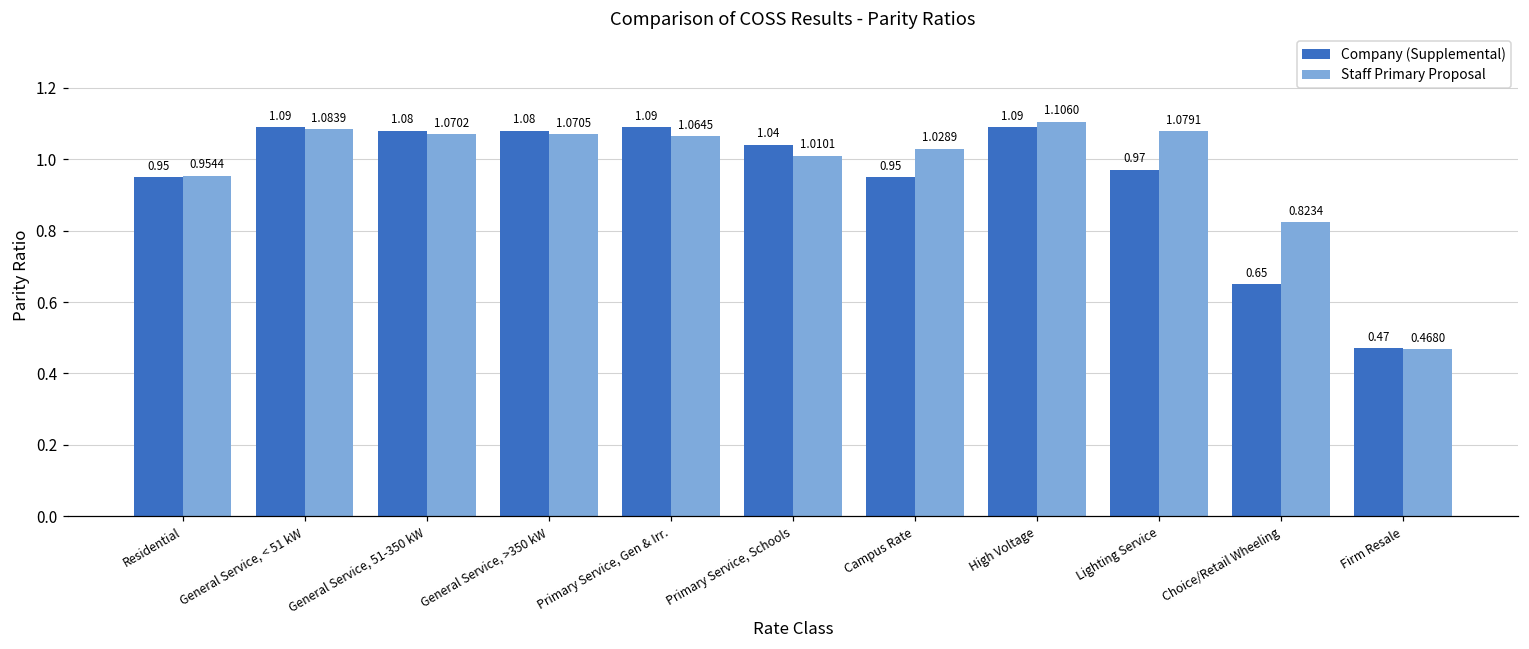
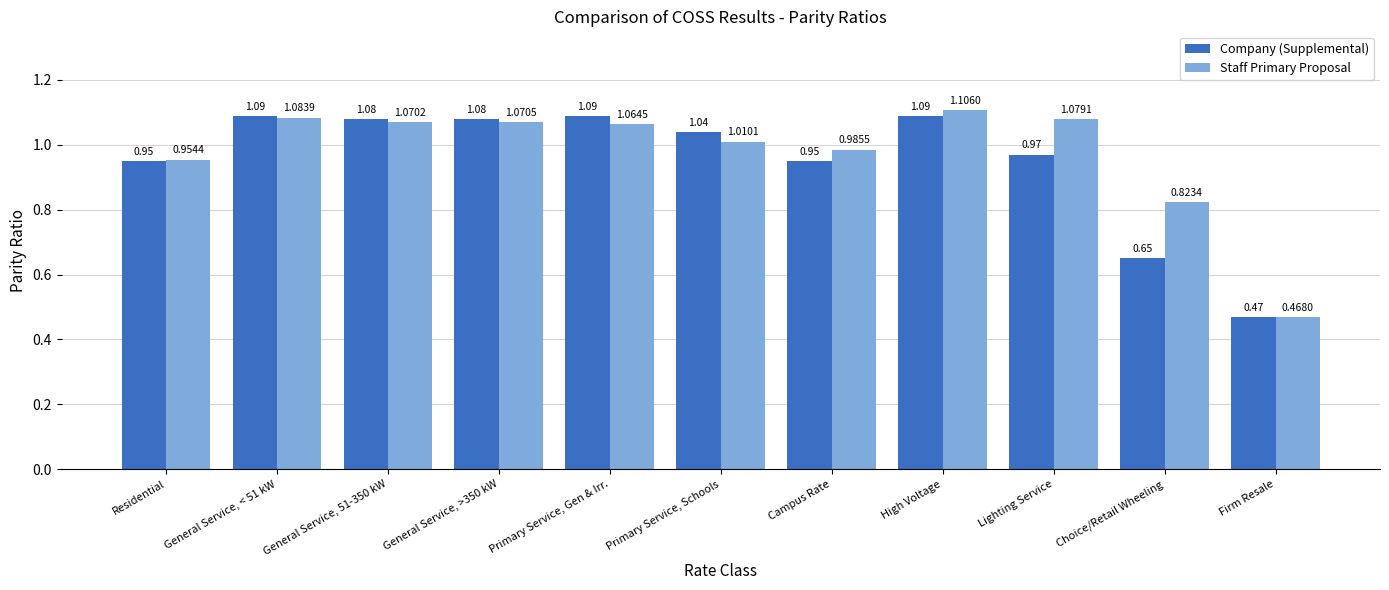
Staff Primary Proposal, Campus Rate: 1.0289 -> 0.9855
